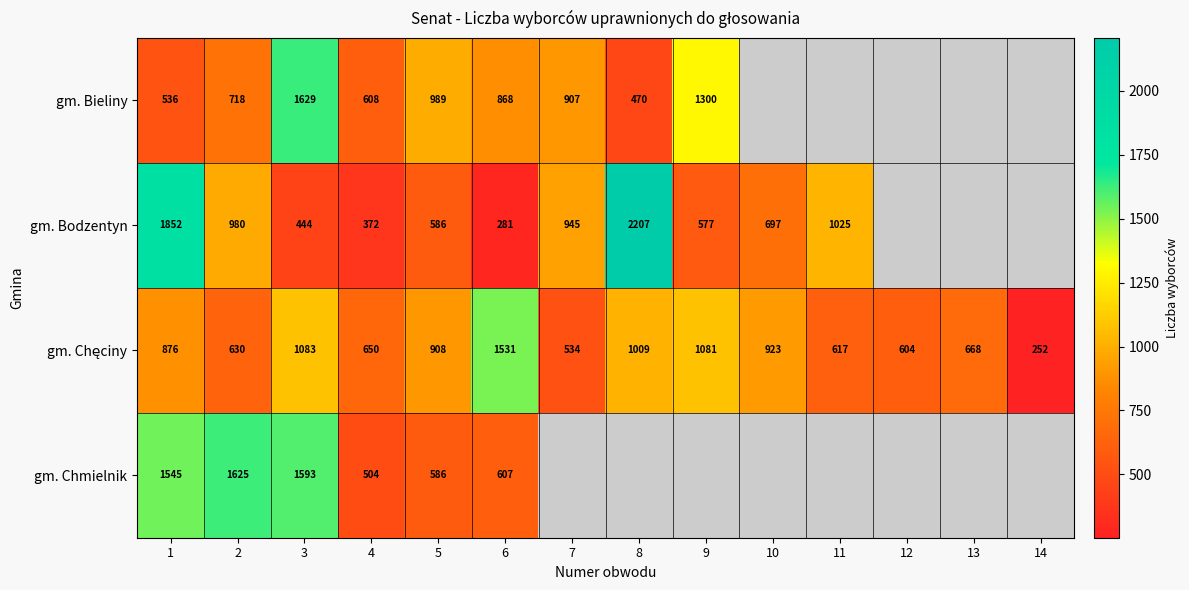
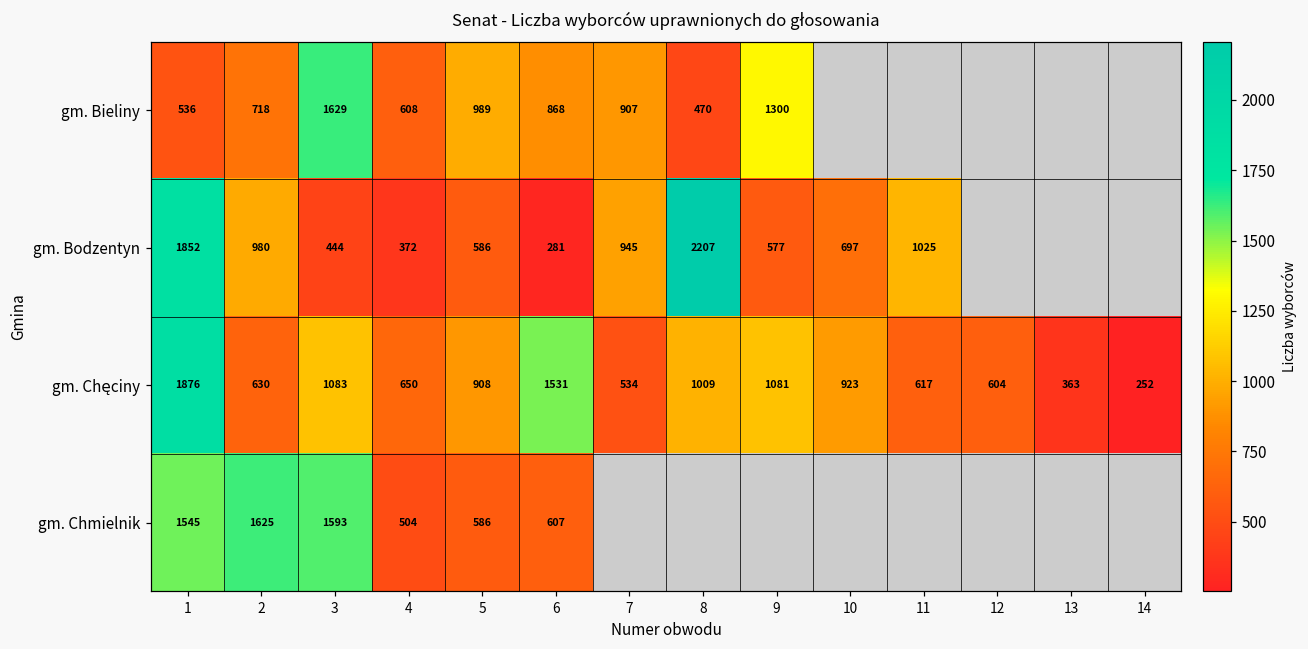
gm. Chęciny, 1: 876 -> 1876
gm. Chęciny, 13: 668 -> 363
